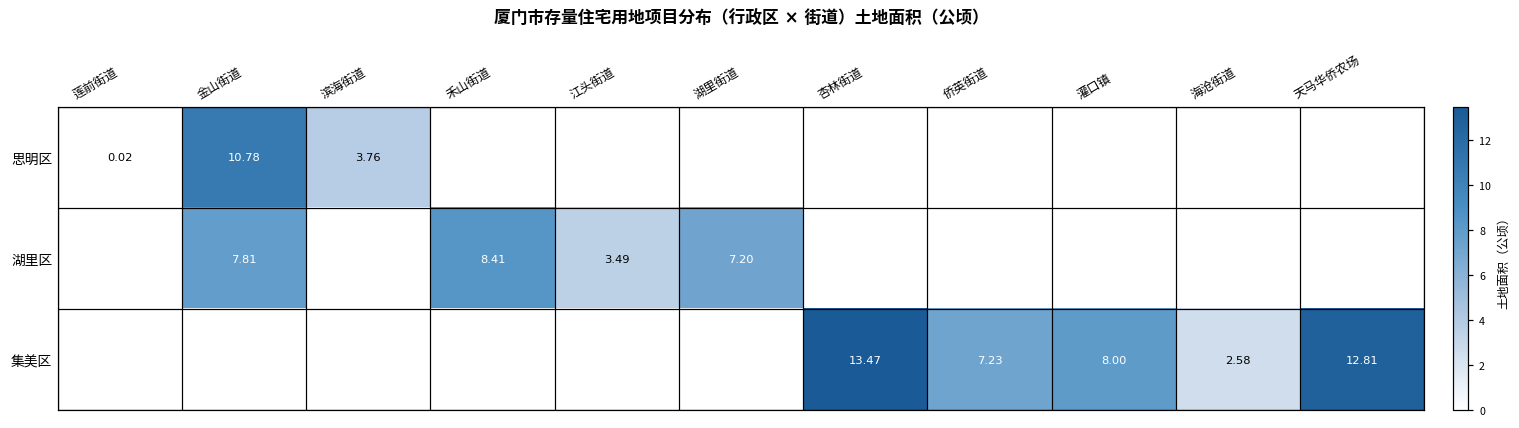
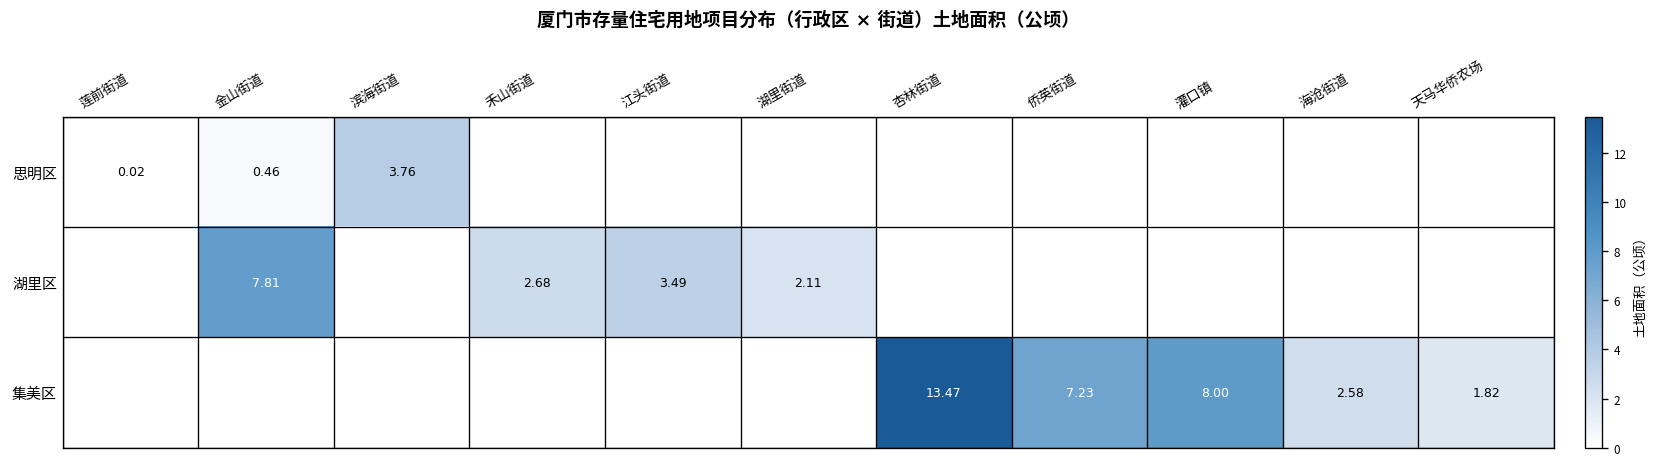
思明区, 金山街道: 10.78 -> 0.46
湖里区, 禾山街道: 8.41 -> 2.68
湖里区, 湖里街道: 7.20 -> 2.11
集美区, 天马华侨农场: 12.81 -> 1.82
